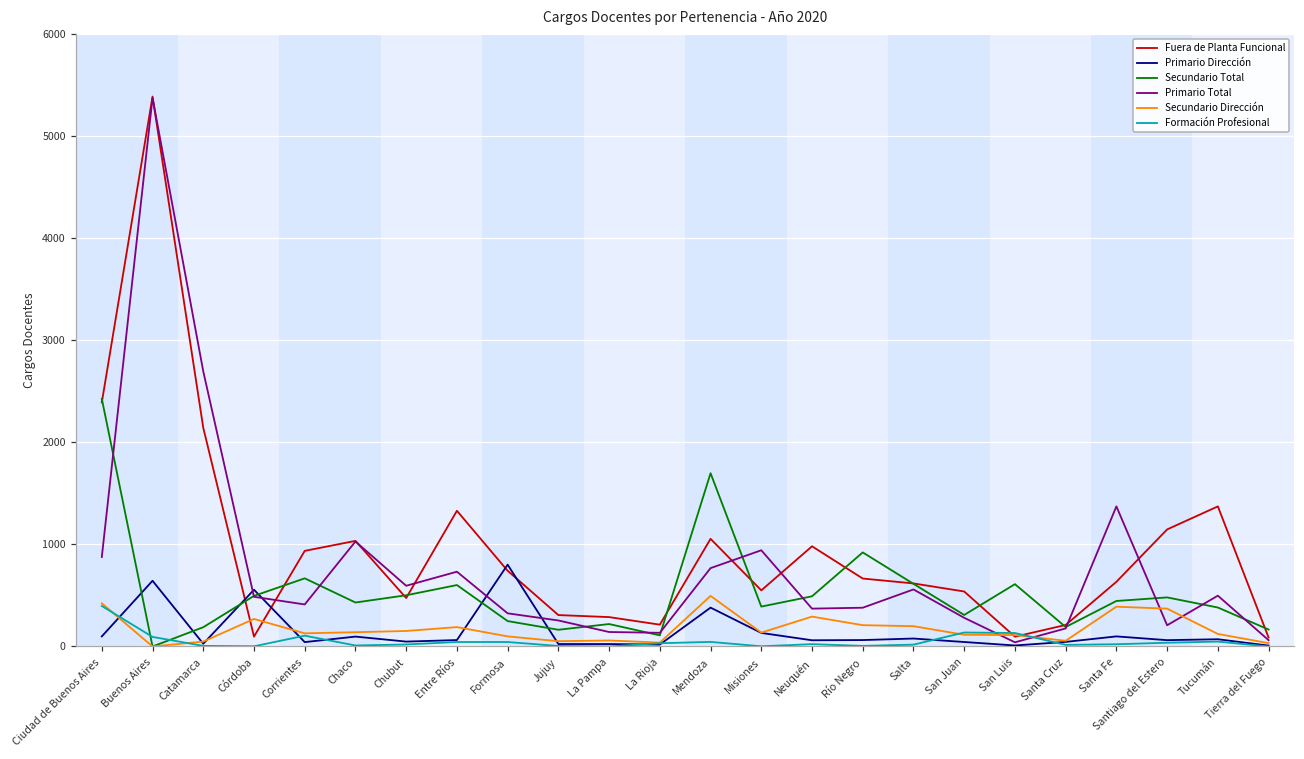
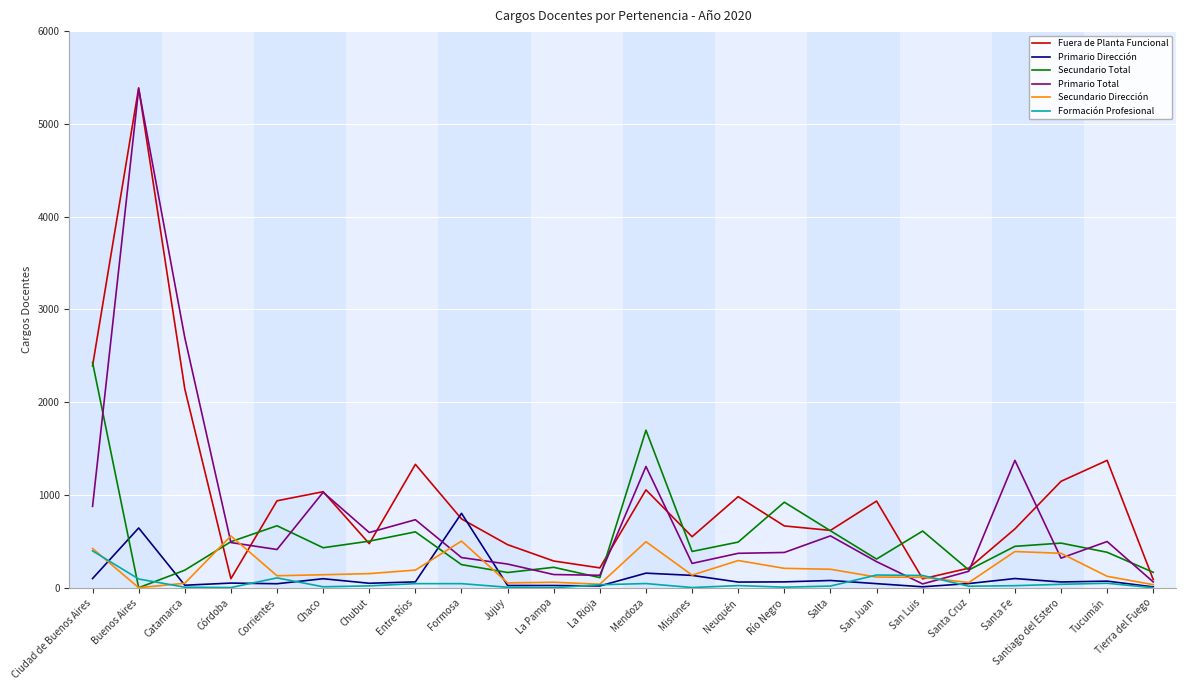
Primario Dirección, Córdoba: 600 -> 100
Secundario Dirección, Córdoba: 300 -> 600
Secundario Dirección, Formosa: 100 -> 500
Fuera de Planta Funcional, Jujuy: 300 -> 500
Primario Dirección, Mendoza: 400 -> 200
Primario Total, Mendoza: 800 -> 1300
Primario Total, Misiones: 900 -> 300
Fuera de Planta Funcional, San Juan: 500 -> 900
Primario Total, Santiago del Estero: 200 -> 300
